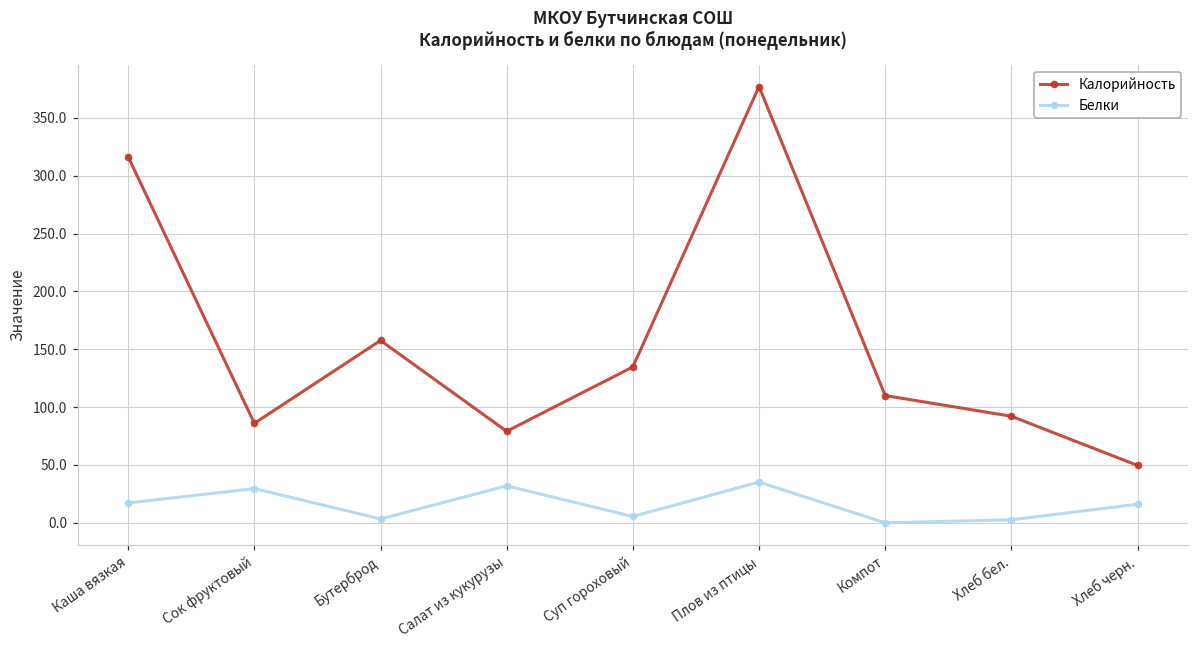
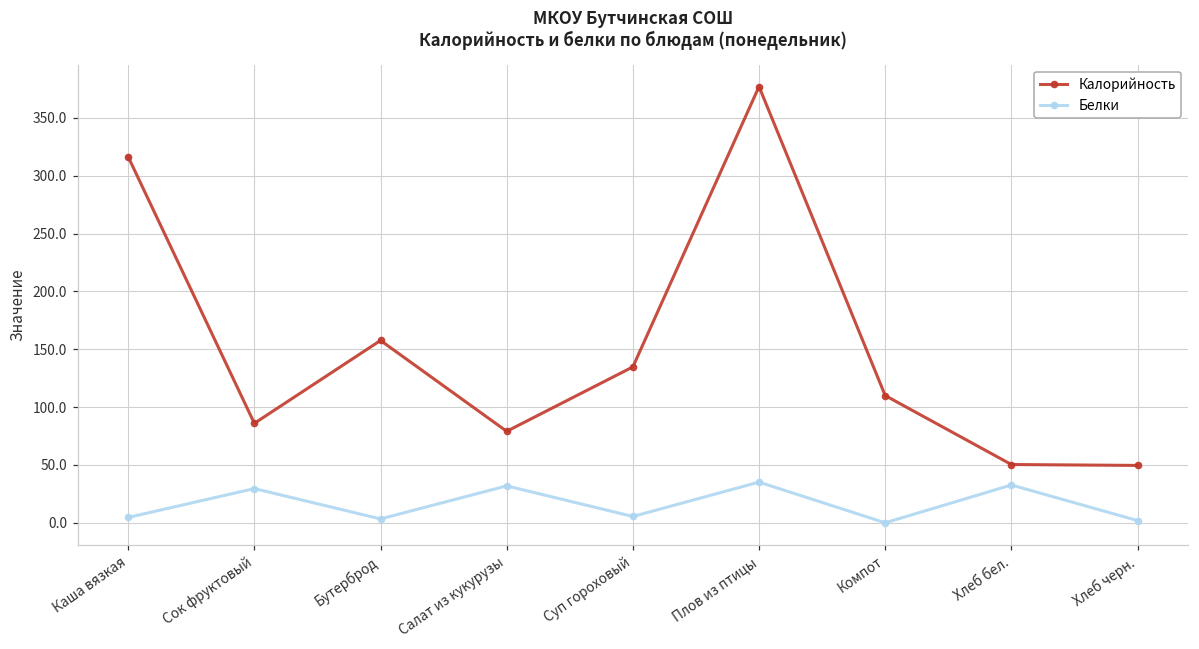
Белки, Каша вязкая: 17 -> 5
Калорийность, Хлеб бел.: 92 -> 50
Белки, Хлеб бел.: 3 -> 33
Белки, Хлеб черн.: 16 -> 2
